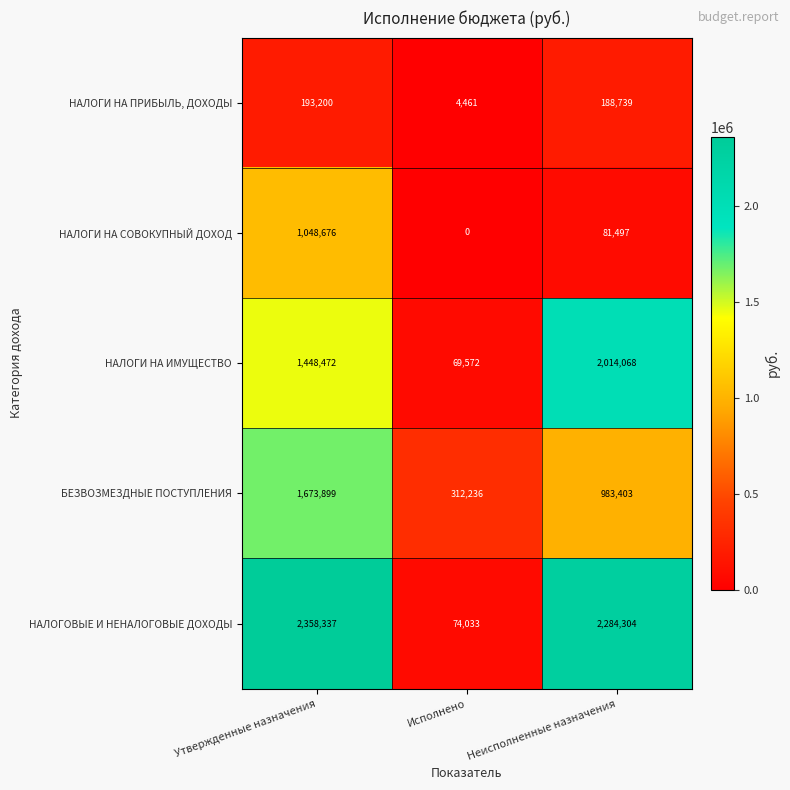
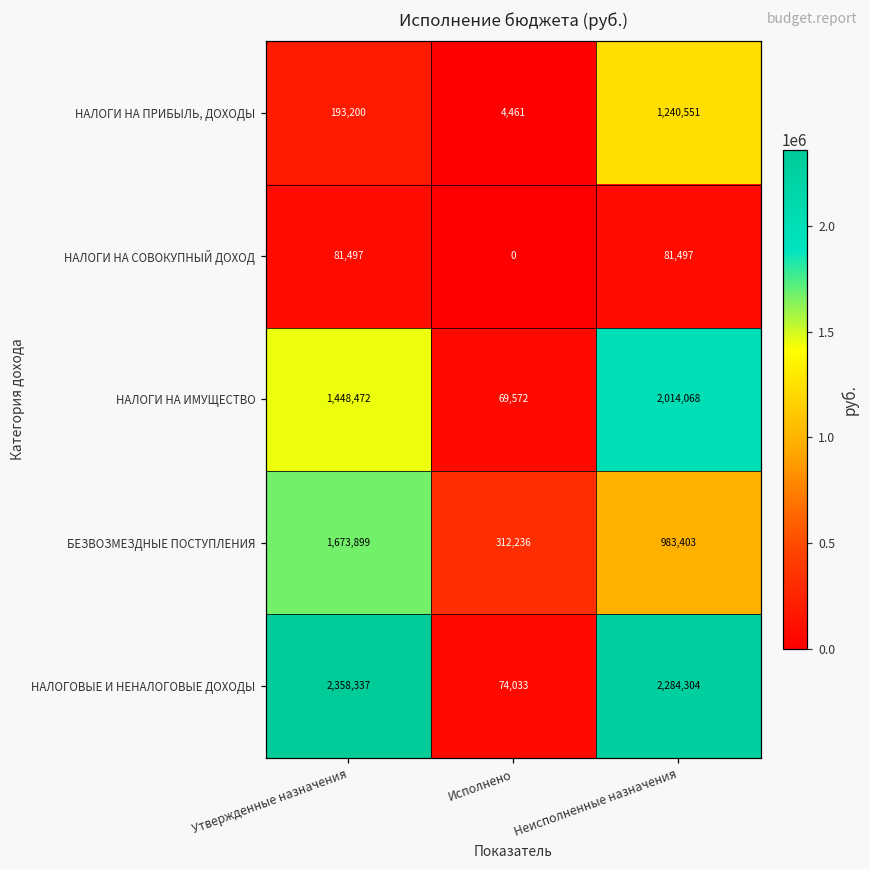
НАЛОГИ НА ПРИБЫЛЬ, ДОХОДЫ, Неисполненные назначения: 188,739 -> 1,240,551
НАЛОГИ НА СОВОКУПНЫЙ ДОХОД, Утвержденные назначения: 1,048,676 -> 81,497
